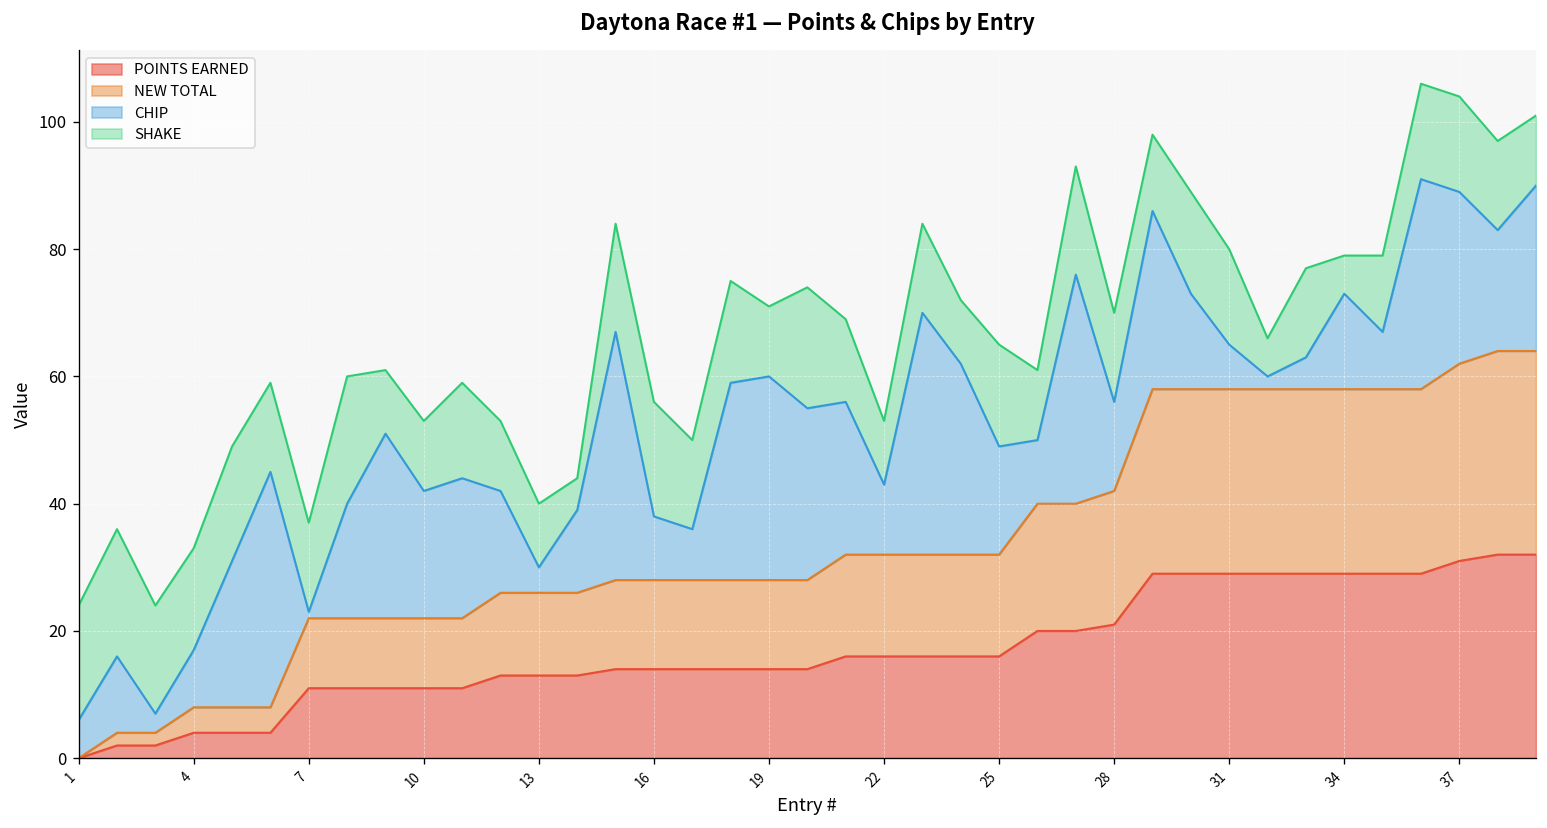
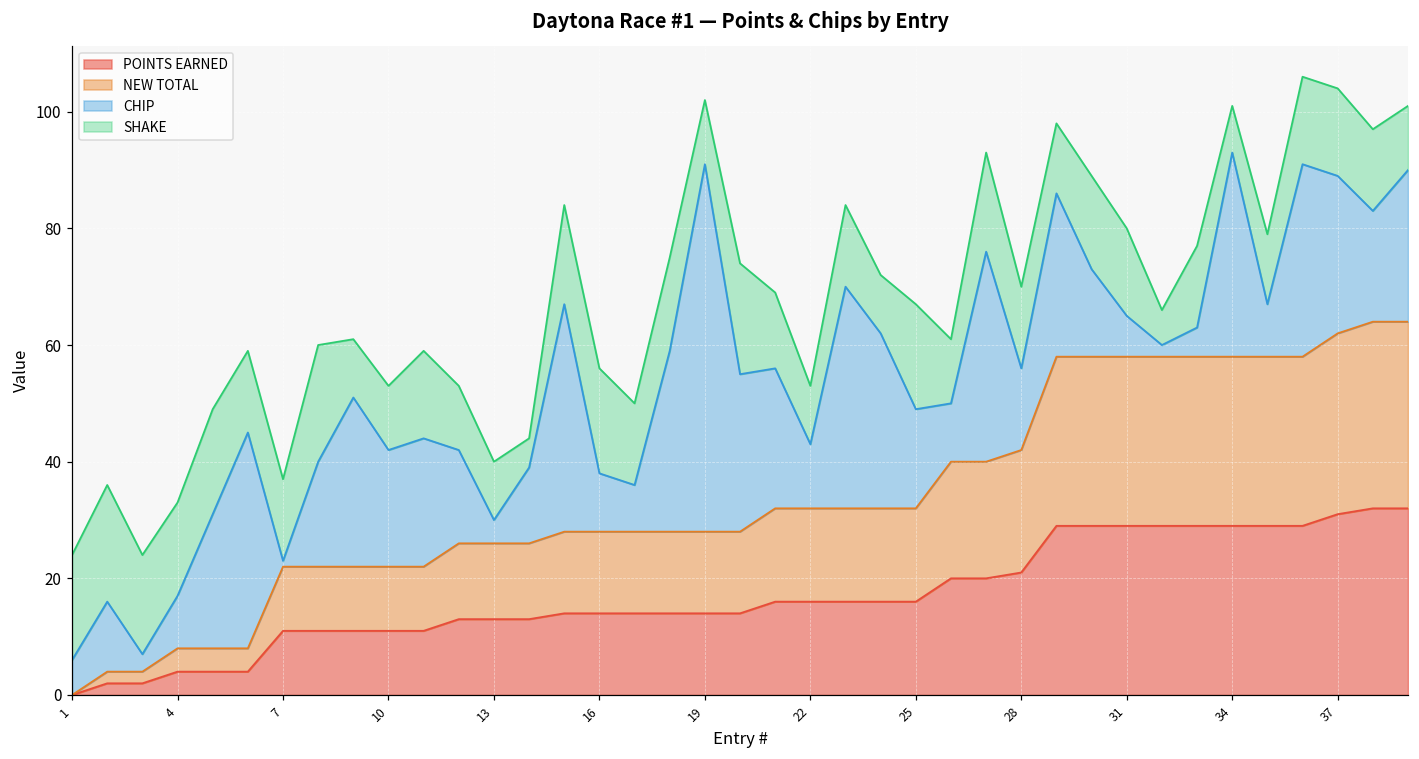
CHIP, 19: 32 -> 63
SHAKE, 25: 16 -> 18
CHIP, 34: 15 -> 35
SHAKE, 34: 6 -> 8
